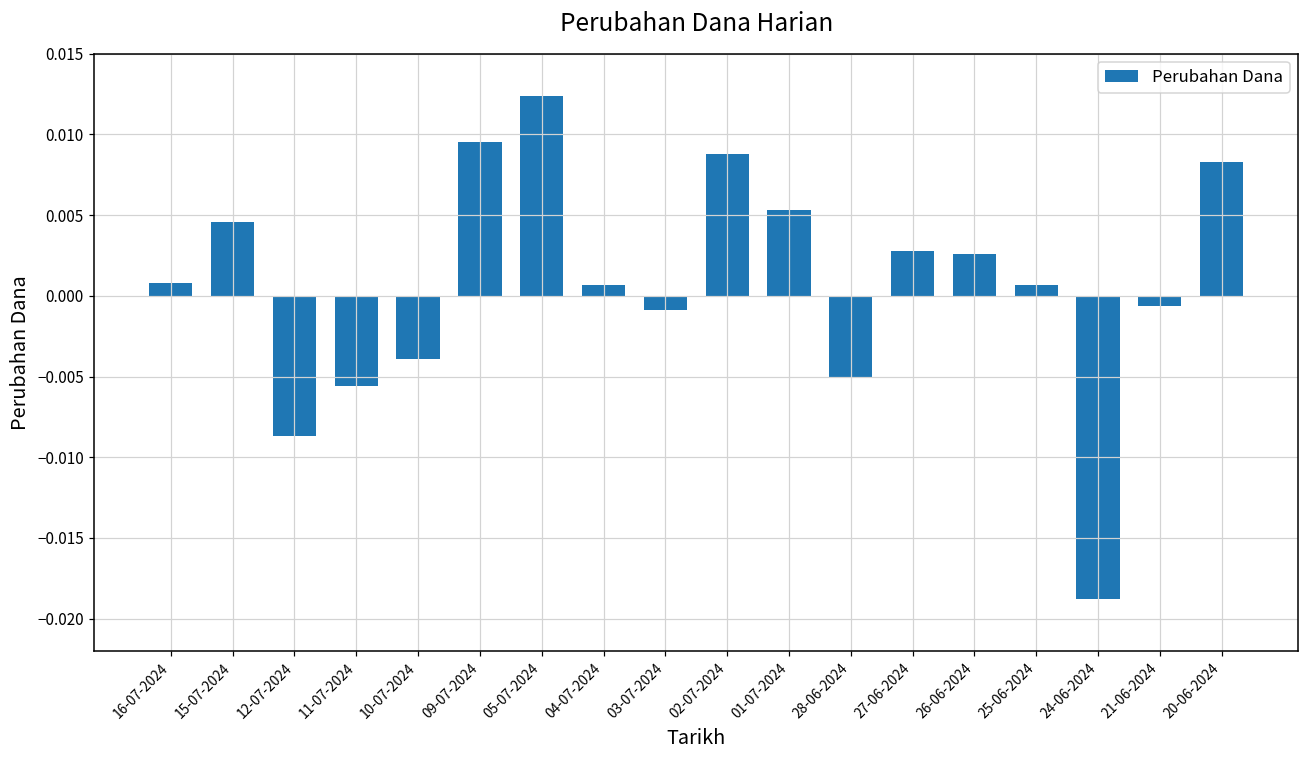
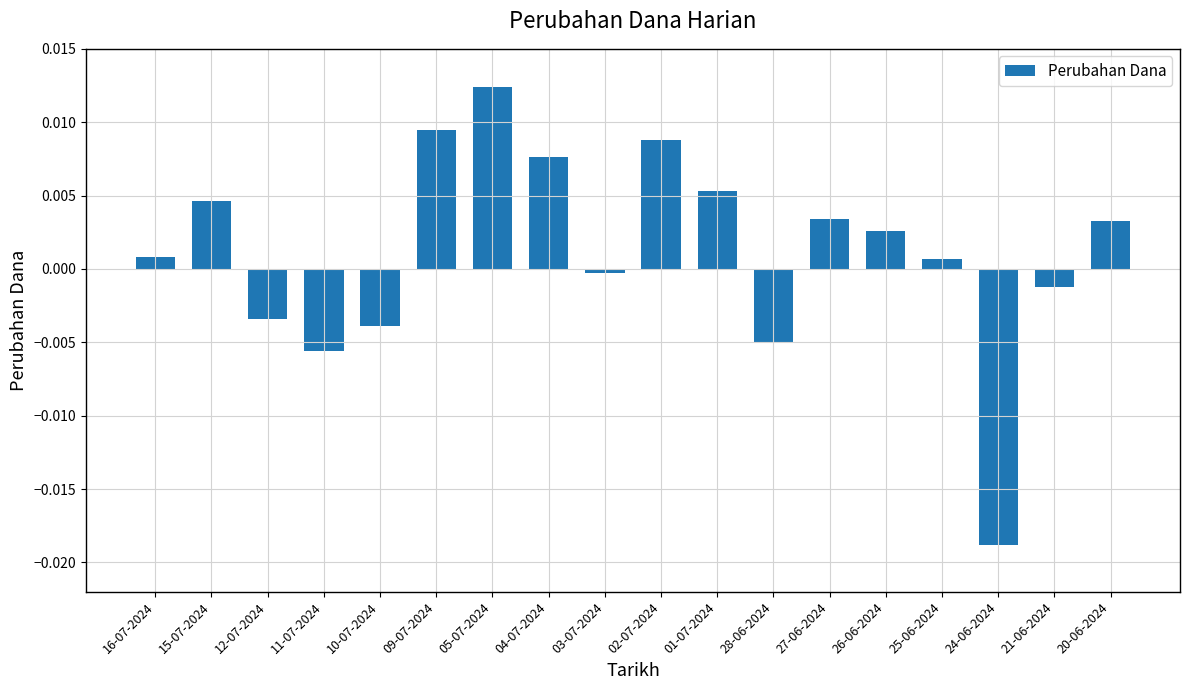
12-07-2024: -0.0087 -> -0.0034
04-07-2024: 0.0007 -> 0.0076
03-07-2024: -0.0009 -> -0.0003
27-06-2024: 0.0028 -> 0.0034
21-06-2024: -0.0006 -> -0.0012
20-06-2024: 0.0083 -> 0.0033
